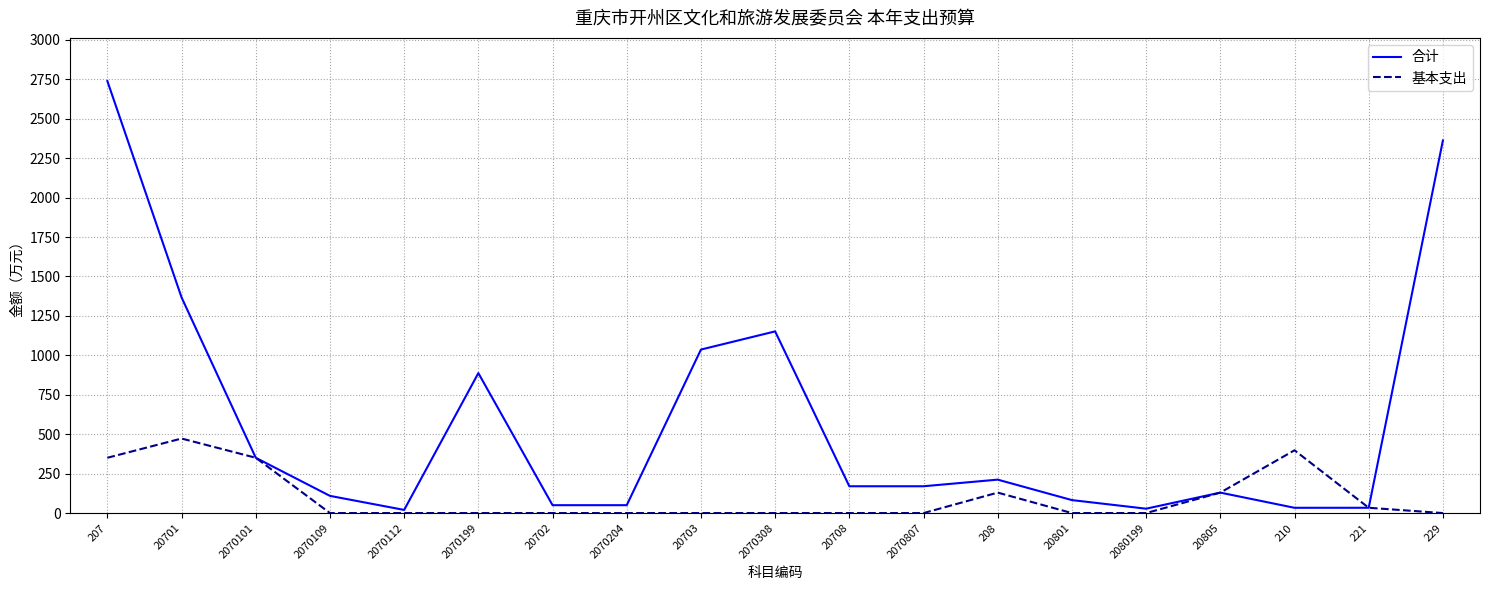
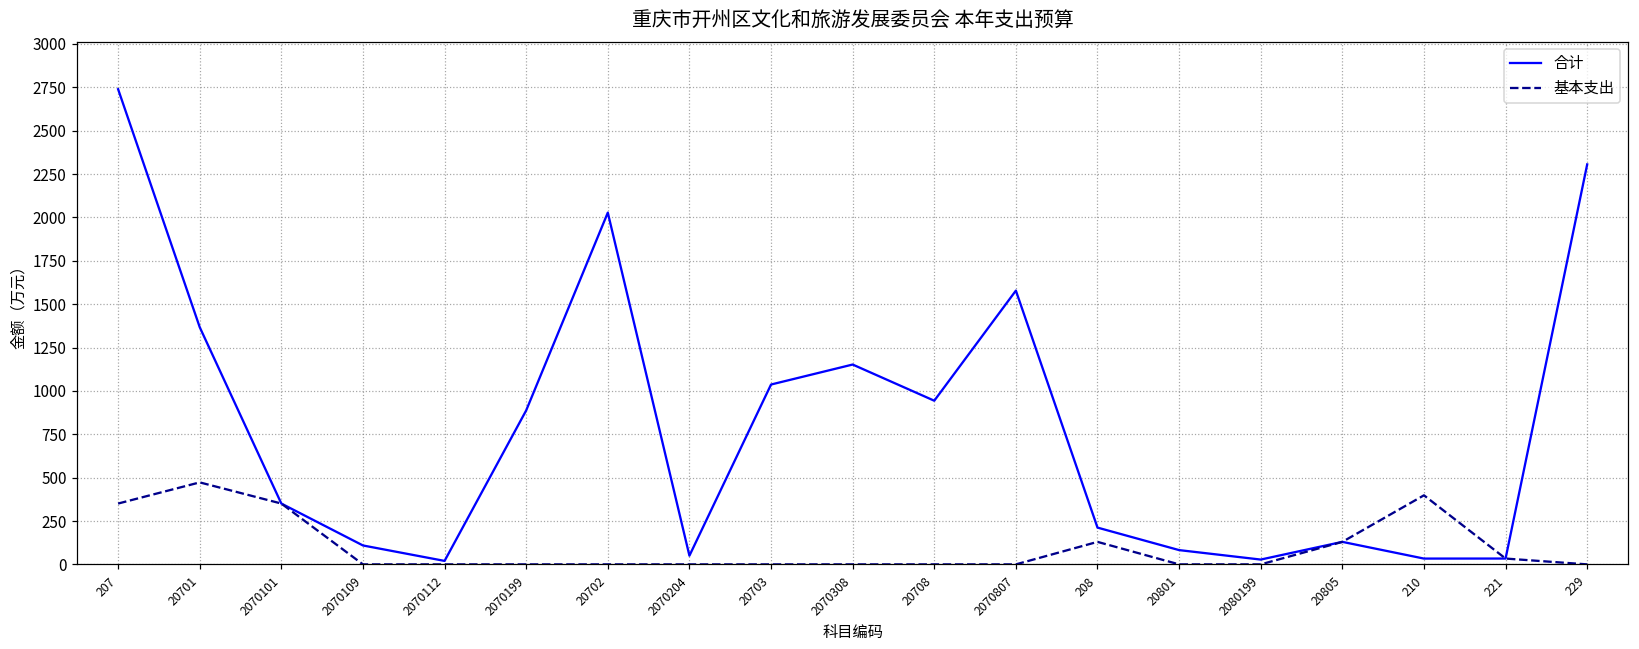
合计, 20702: 50 -> 2030
合计, 20708: 170 -> 940
合计, 2070807: 170 -> 1580
合计, 229: 2360 -> 2310
